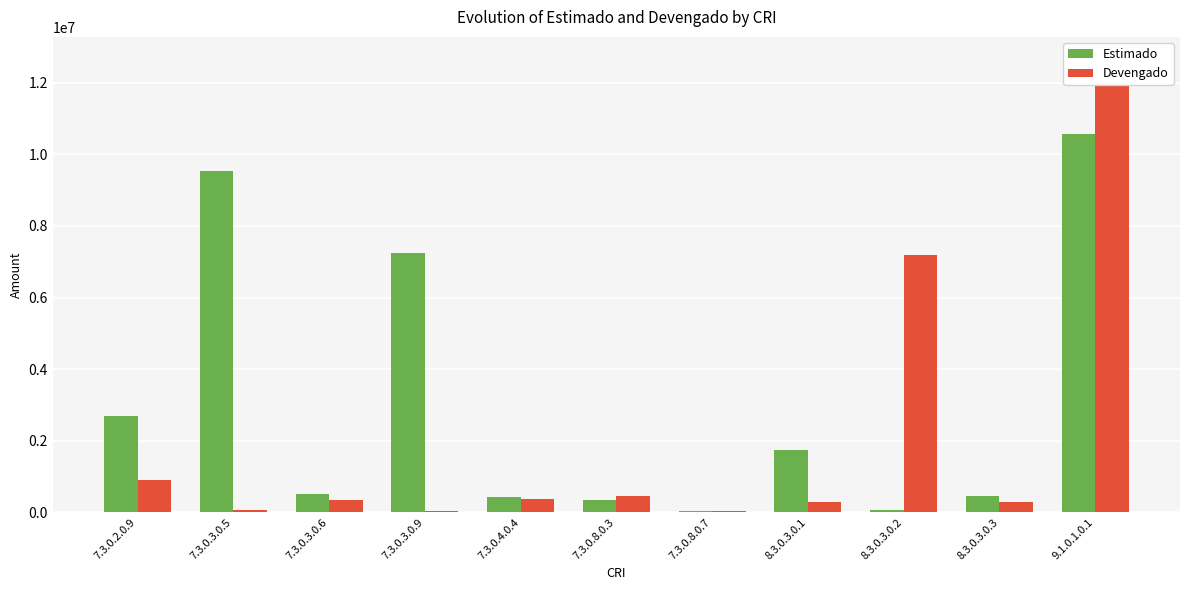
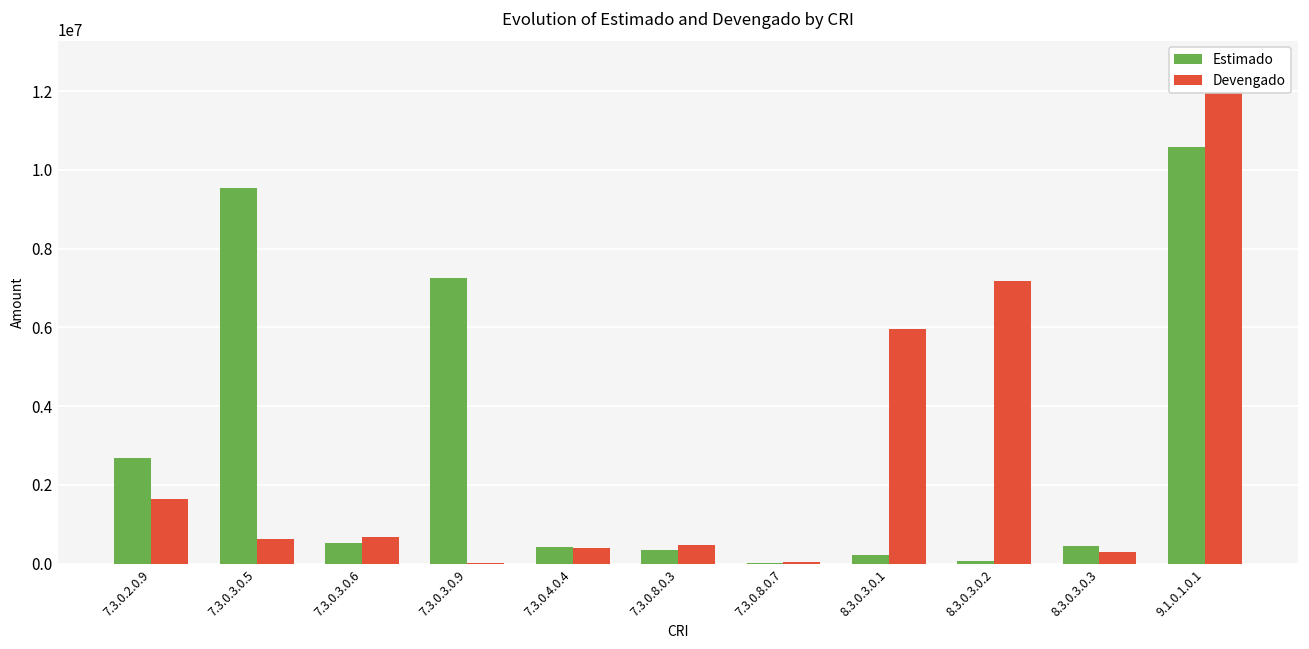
Devengado, 7.3.0.2.0.9: 900000 -> 1600000
Devengado, 7.3.0.3.0.5: 100000 -> 600000
Devengado, 7.3.0.3.0.6: 300000 -> 700000
Estimado, 8.3.0.3.0.1: 1700000 -> 200000
Devengado, 8.3.0.3.0.1: 300000 -> 6000000
